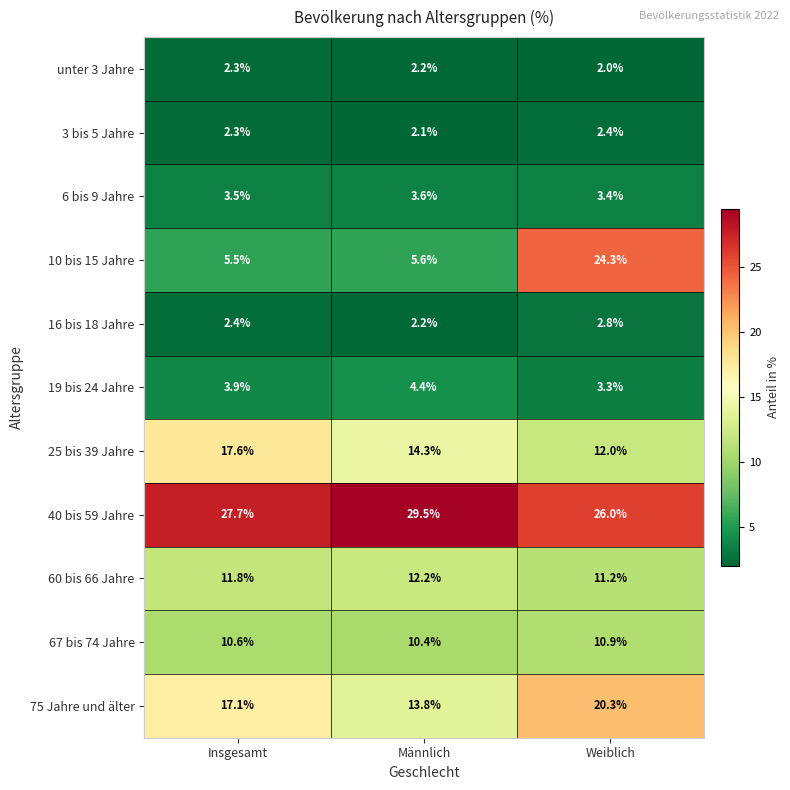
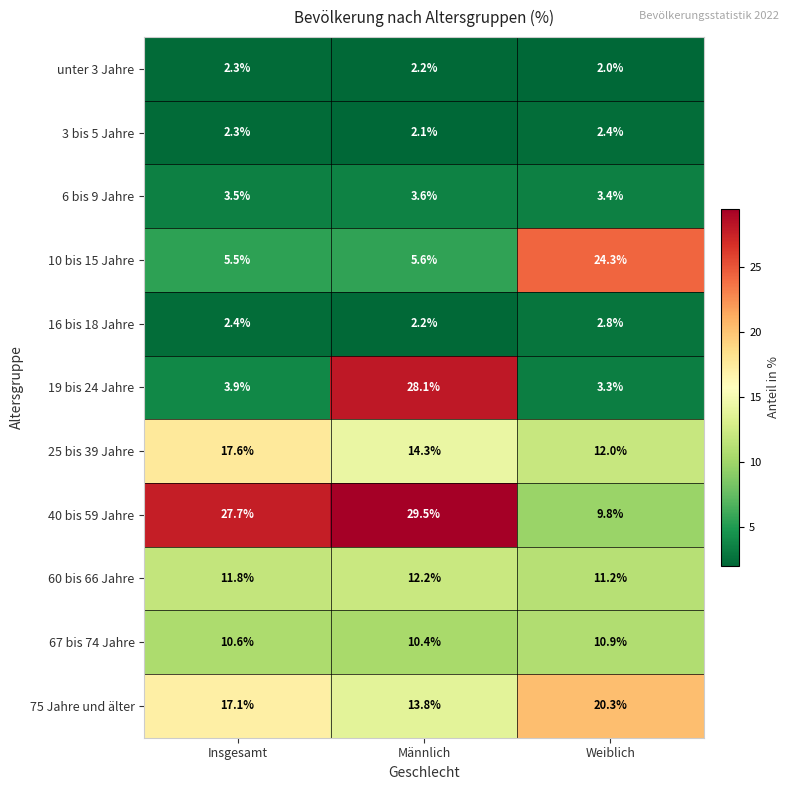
19 bis 24 Jahre, Männlich: 4.4% -> 28.1%
40 bis 59 Jahre, Weiblich: 26.0% -> 9.8%
